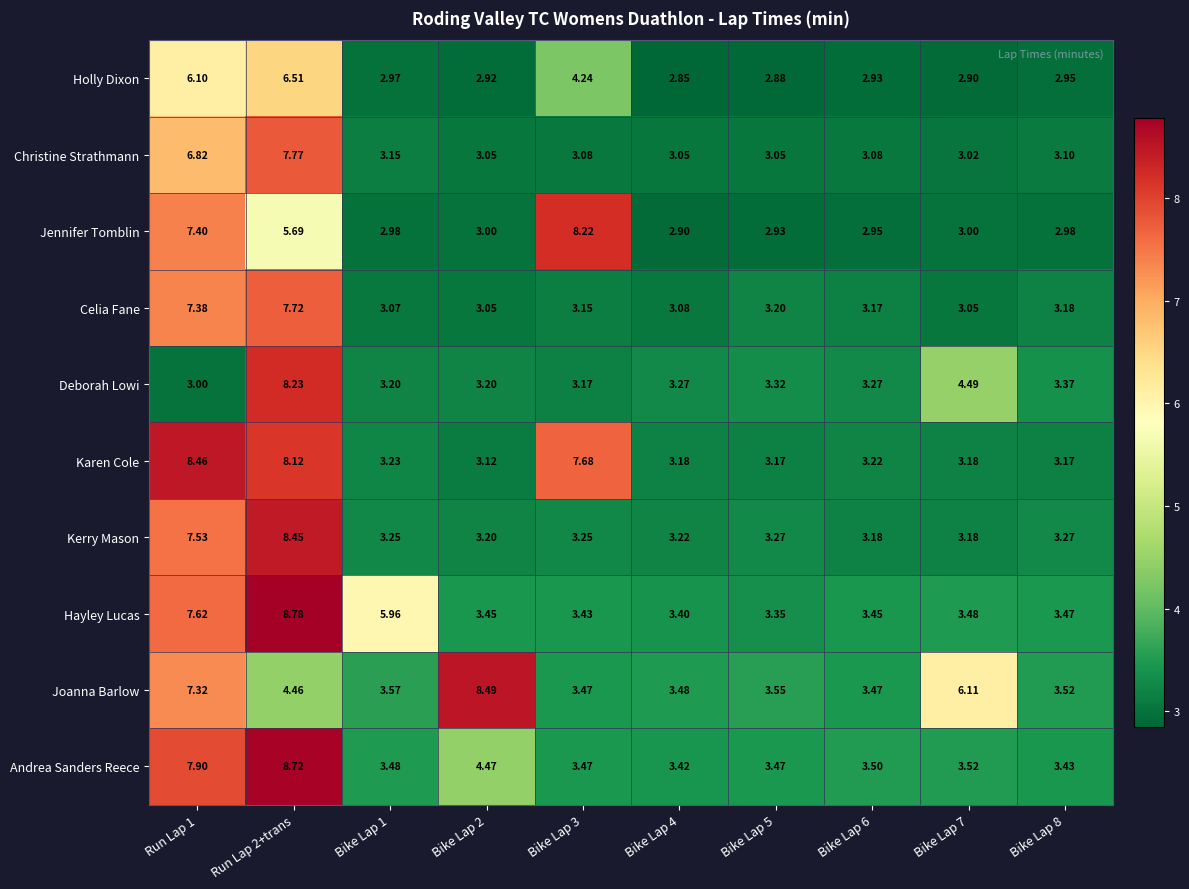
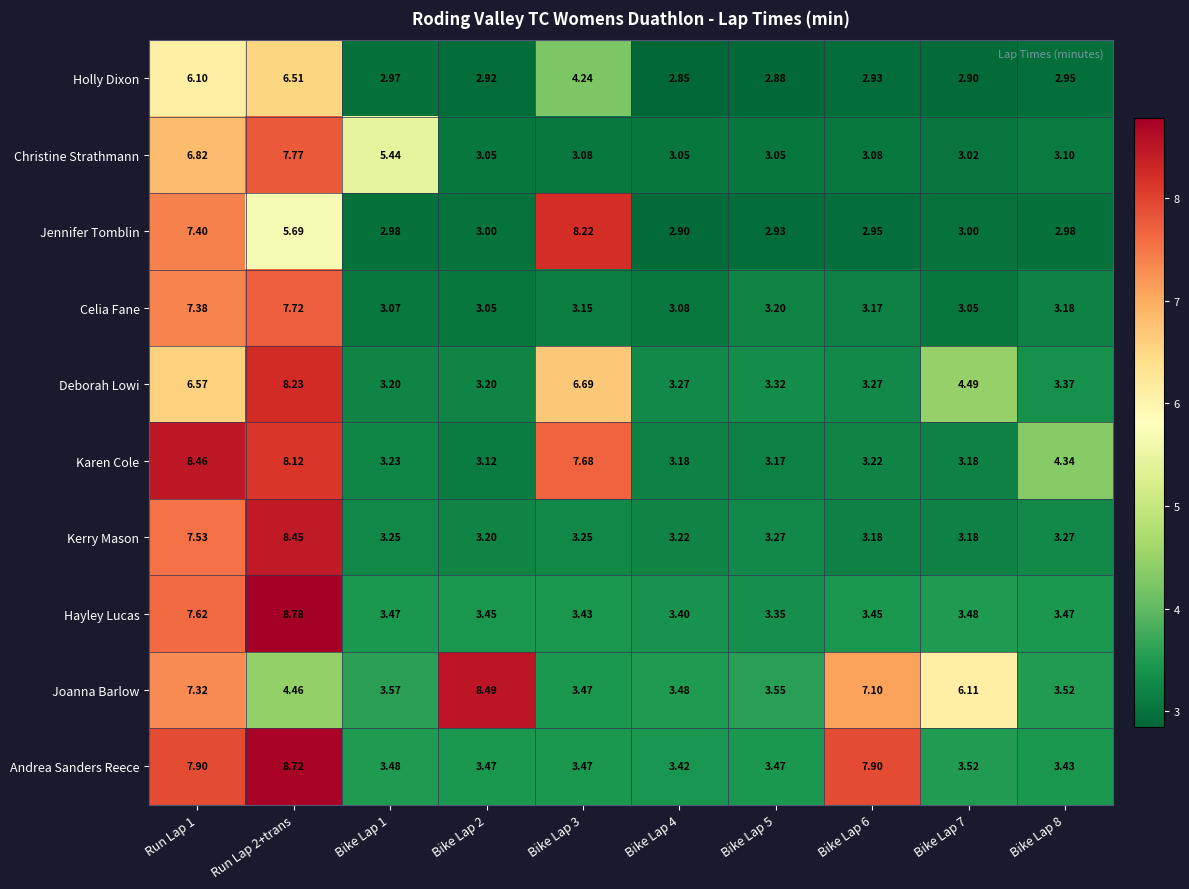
Christine Strathmann, Bike Lap 1: 3.15 -> 5.44
Deborah Lowi, Run Lap 1: 3.00 -> 6.57
Deborah Lowi, Bike Lap 3: 3.17 -> 6.69
Karen Cole, Bike Lap 8: 3.17 -> 4.34
Hayley Lucas, Bike Lap 1: 5.96 -> 3.47
Joanna Barlow, Bike Lap 6: 3.47 -> 7.10
Andrea Sanders Reece, Bike Lap 2: 4.47 -> 3.47
Andrea Sanders Reece, Bike Lap 6: 3.50 -> 7.90
